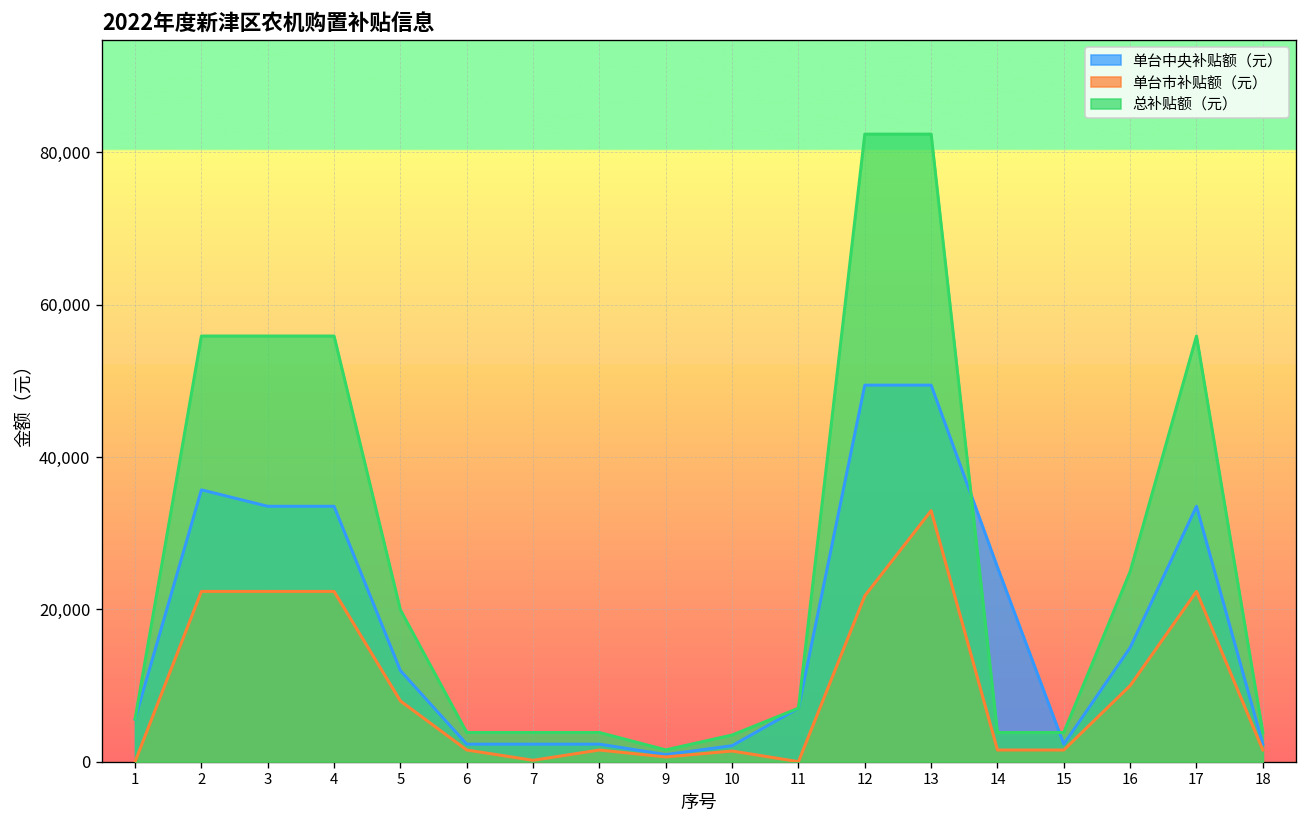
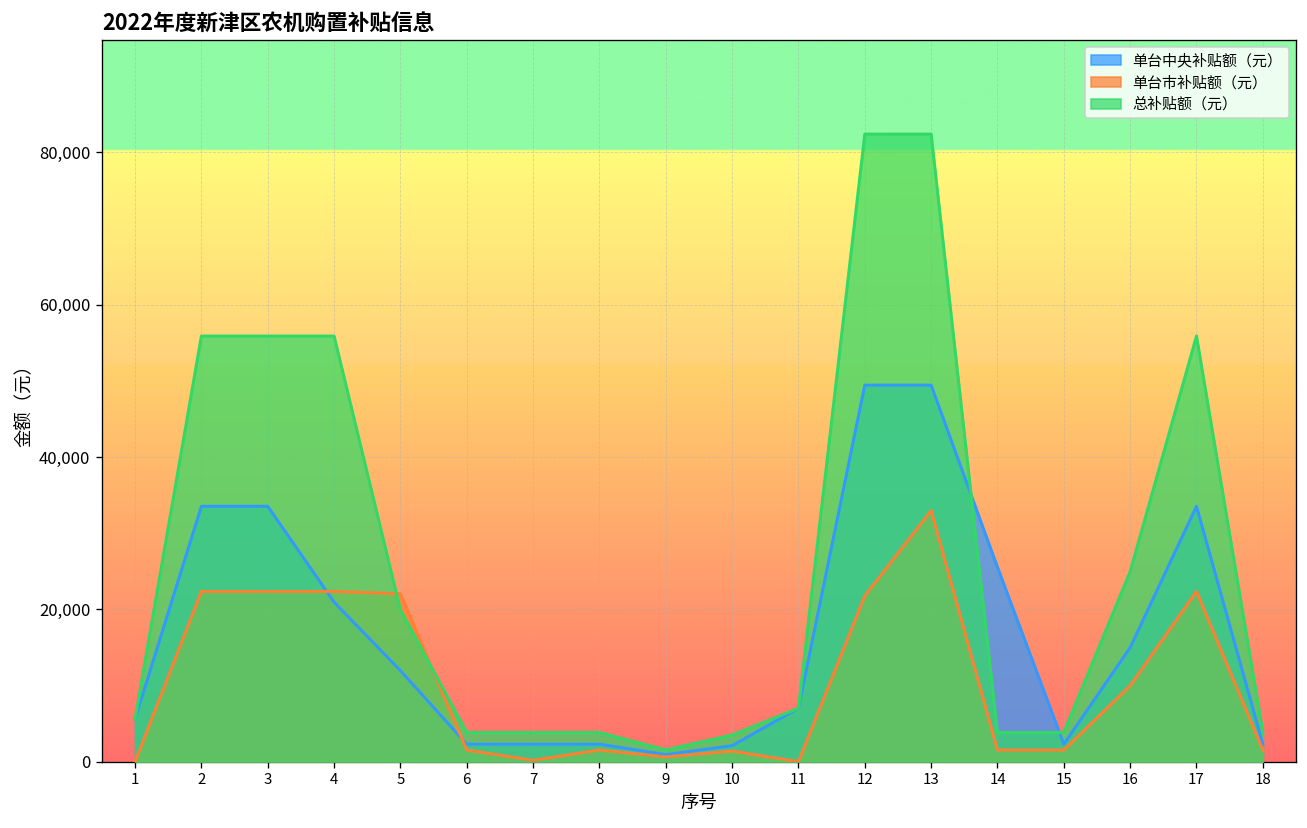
单台中央补贴额（元）, 2: 36,000 -> 34,000
单台中央补贴额（元）, 4: 34,000 -> 21,000
单台市补贴额（元）, 5: 8,000 -> 22,000
